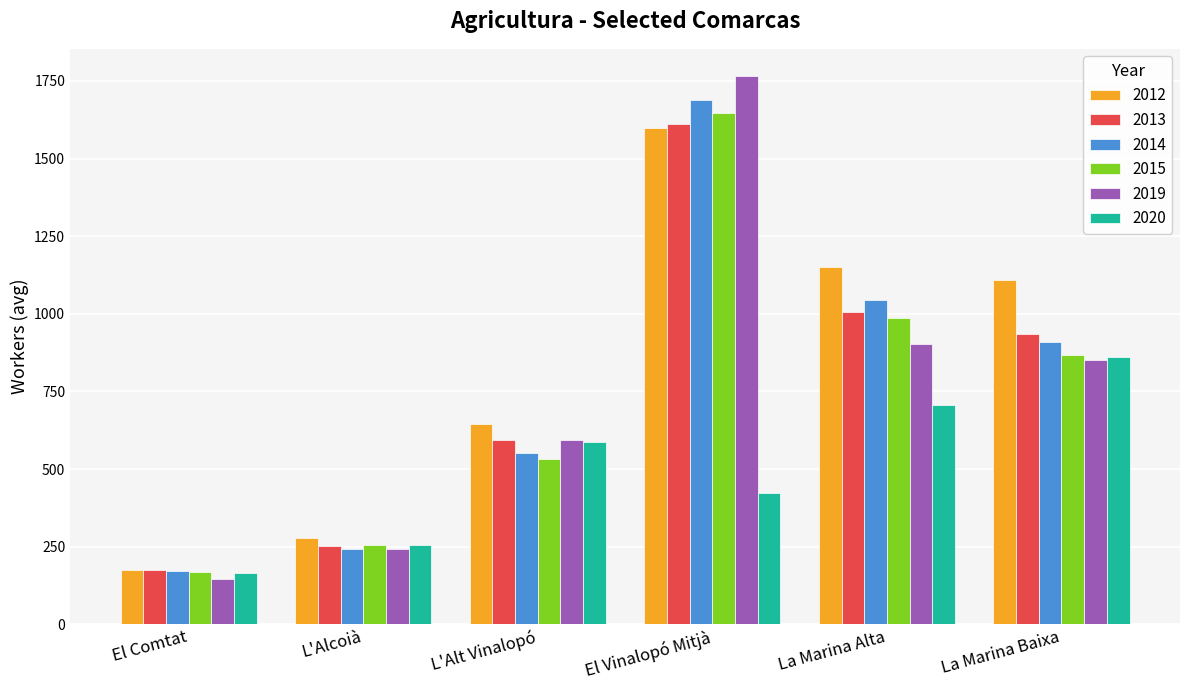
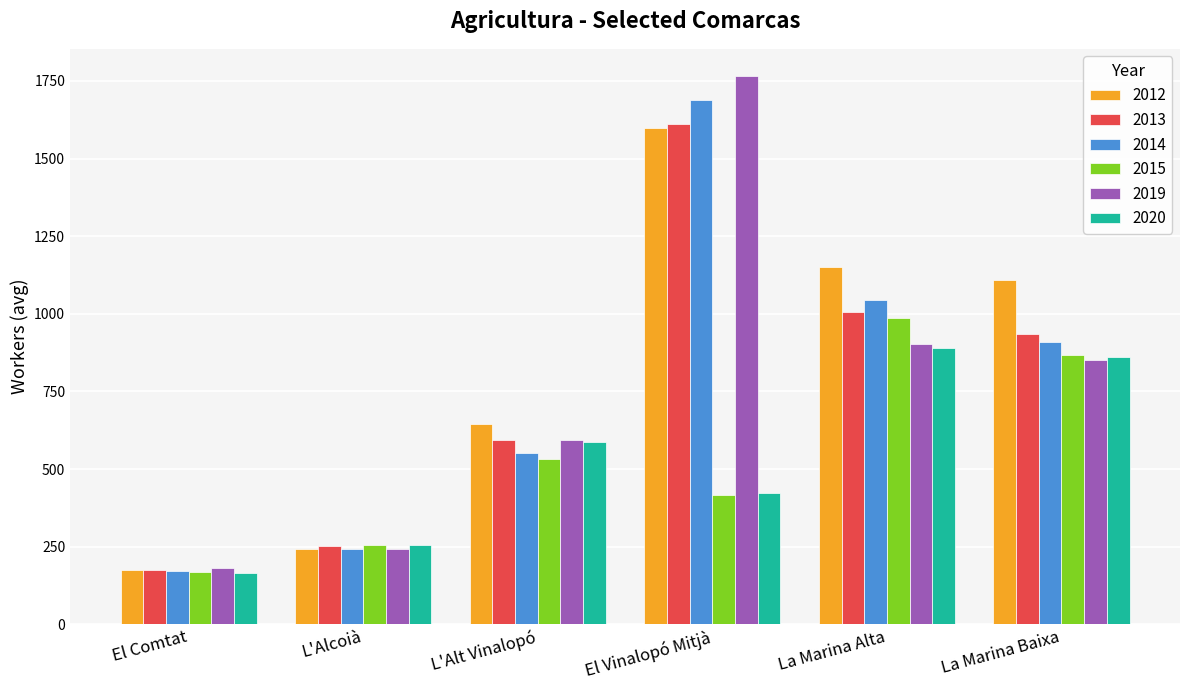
2019, El Comtat: 150 -> 180
2012, L'Alcoià: 280 -> 240
2015, El Vinalopó Mitjà: 1650 -> 420
2020, La Marina Alta: 710 -> 890
